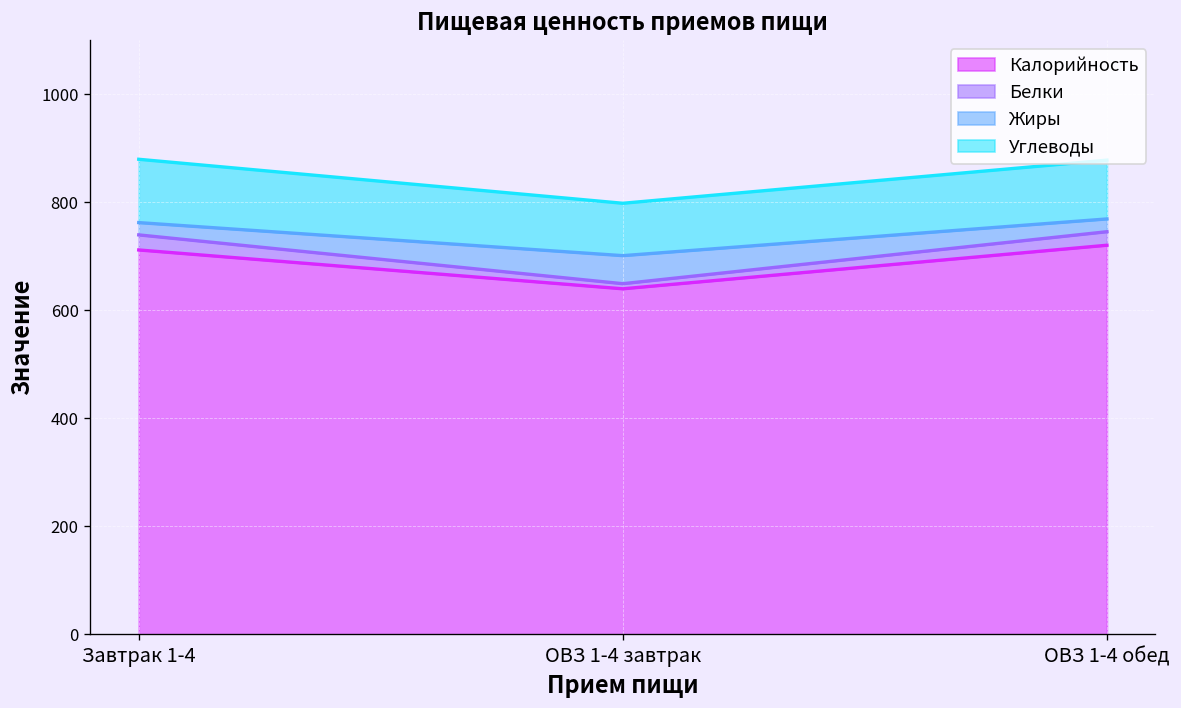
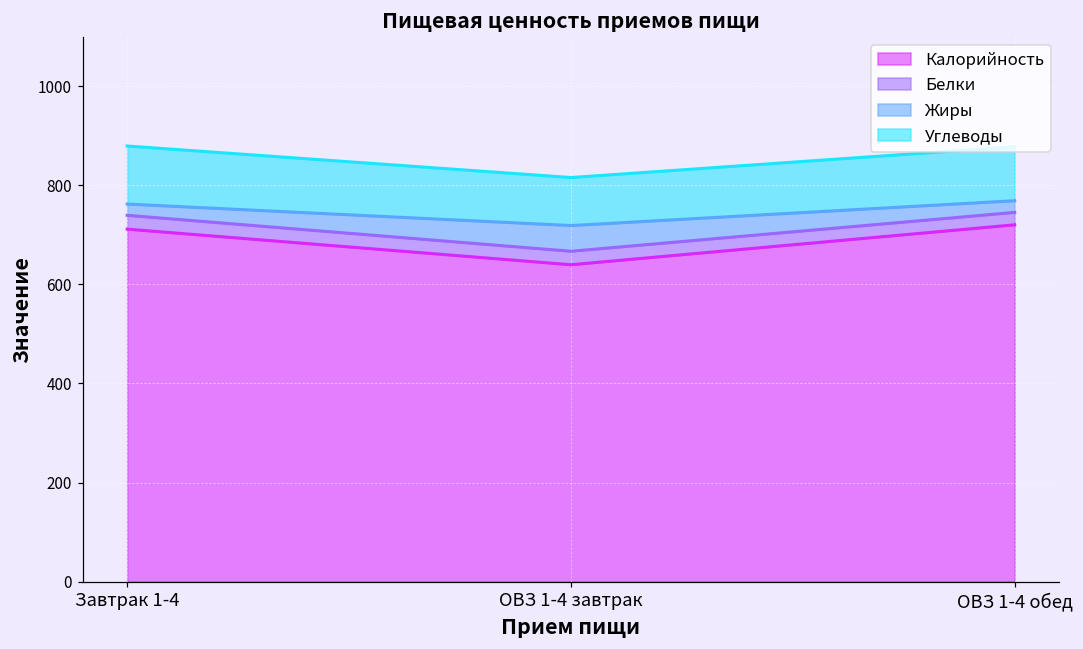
Белки, ОВЗ 1-4 завтрак: 10 -> 30
